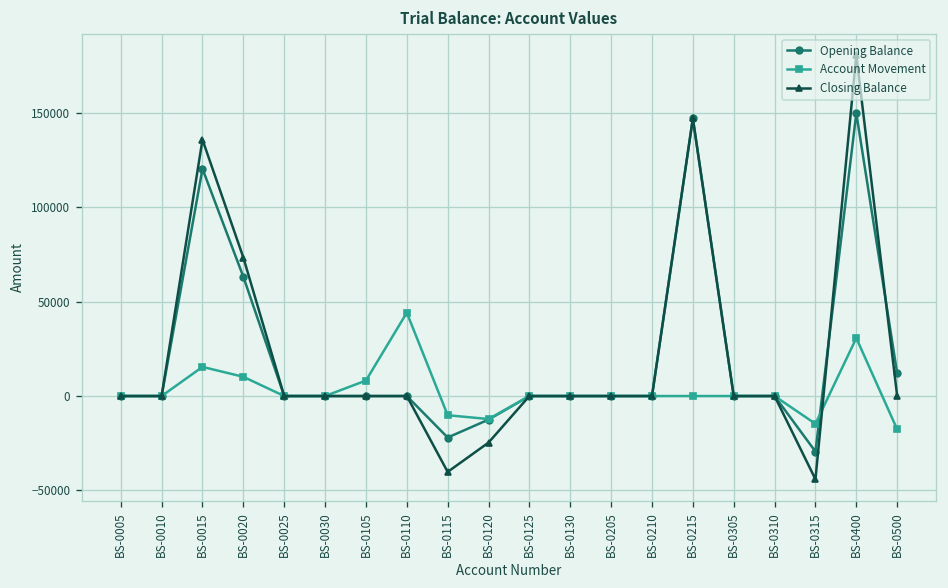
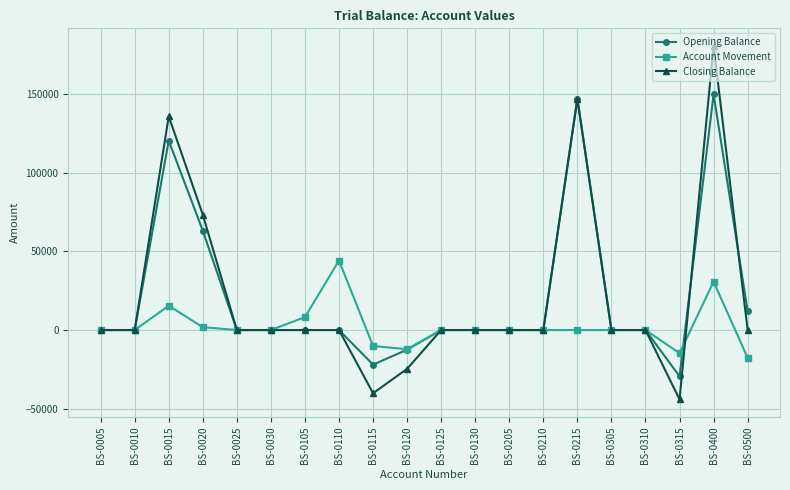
Account Movement, BS-0020: 10000 -> 2000
